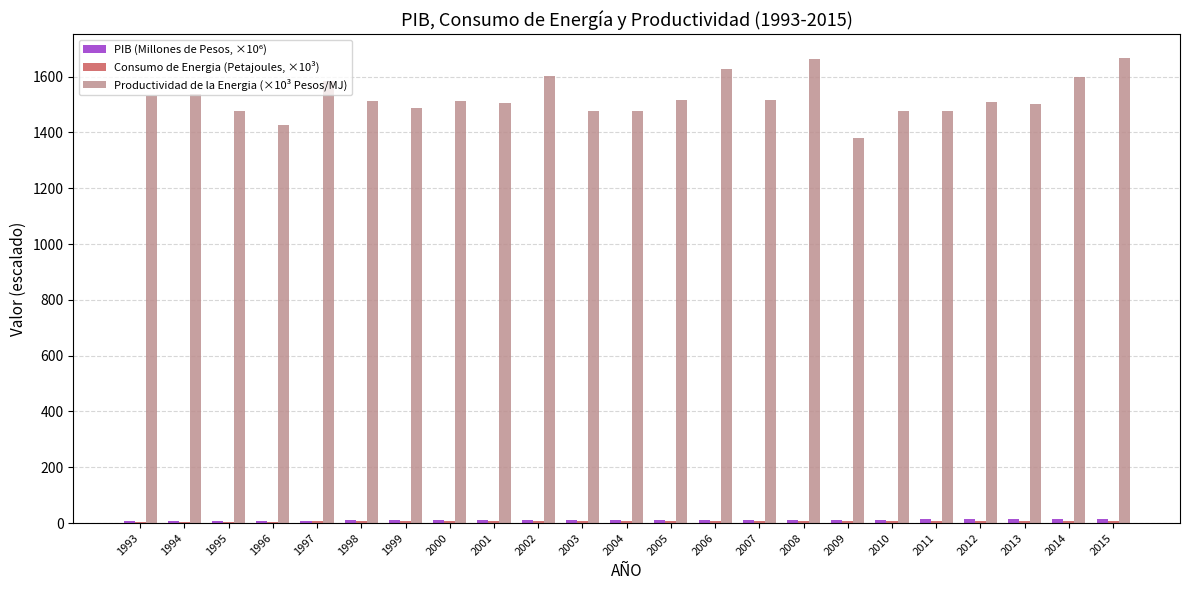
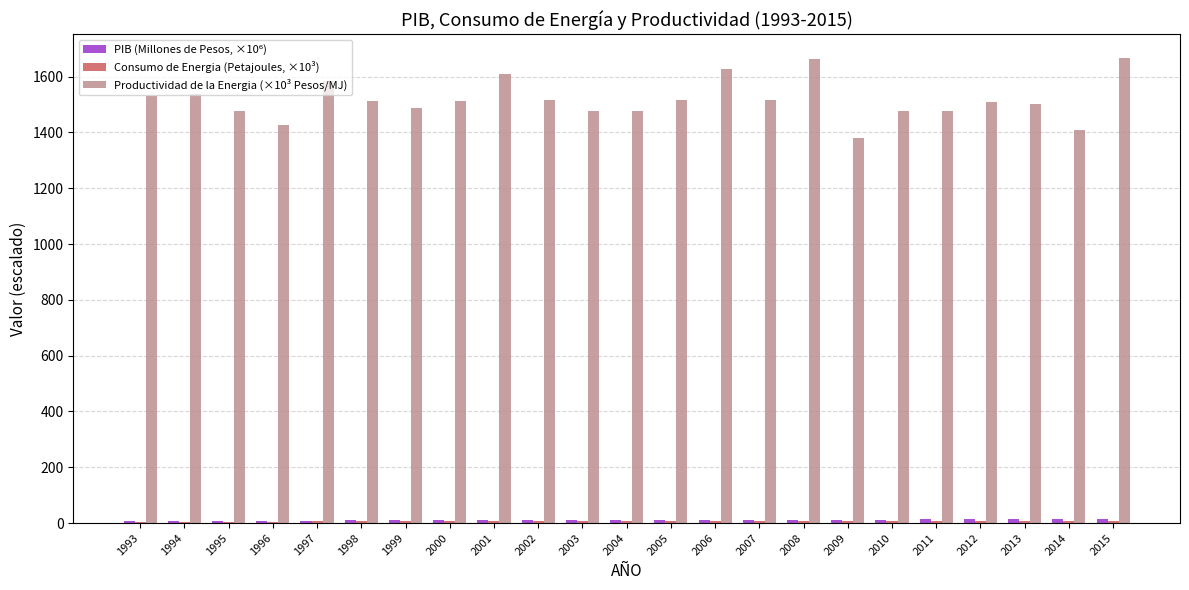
Productividad de la Energia (×10³ Pesos/MJ), 2001: 1500 -> 1610
Productividad de la Energia (×10³ Pesos/MJ), 2002: 1600 -> 1520
Productividad de la Energia (×10³ Pesos/MJ), 2014: 1600 -> 1410
